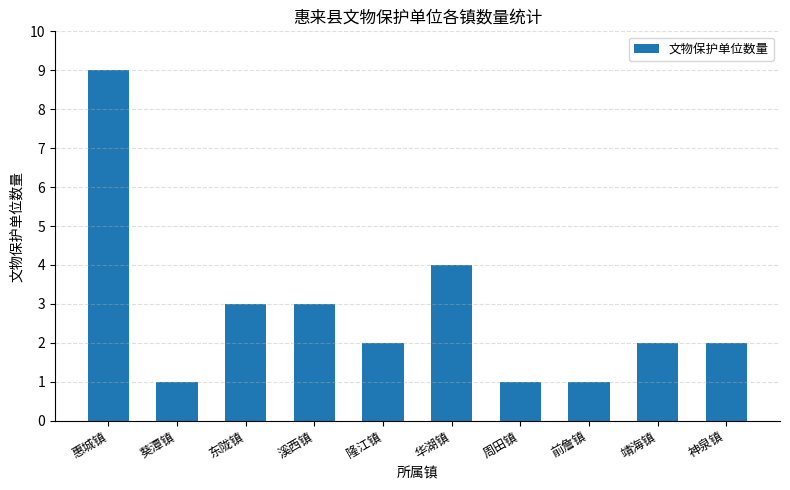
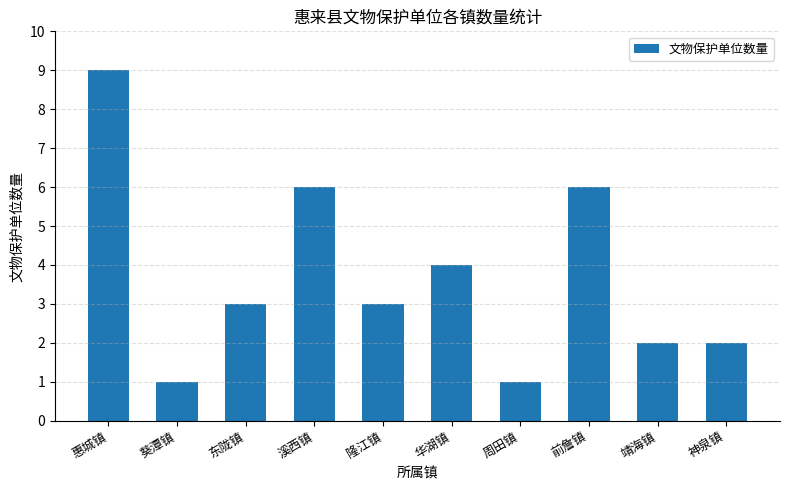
溪西镇: 3 -> 6
隆江镇: 2 -> 3
前詹镇: 1 -> 6
